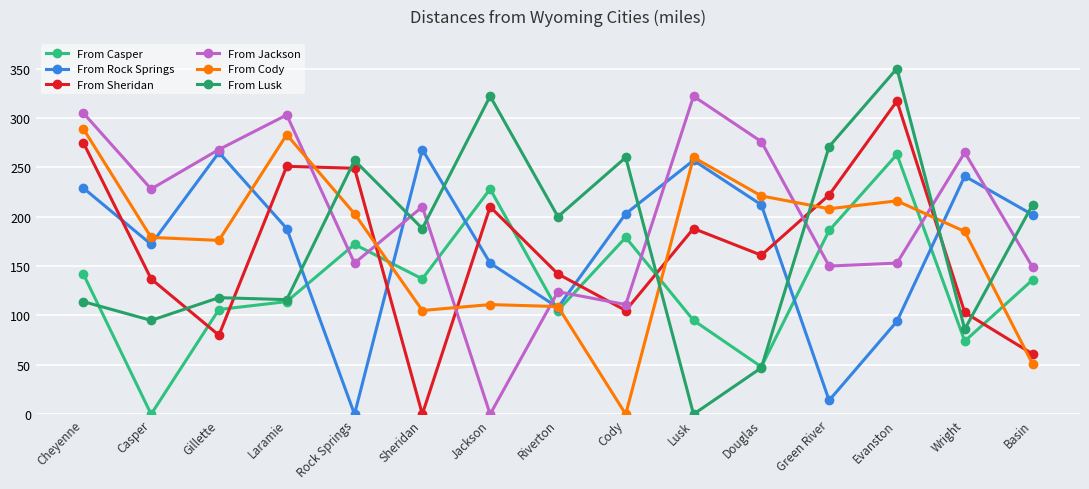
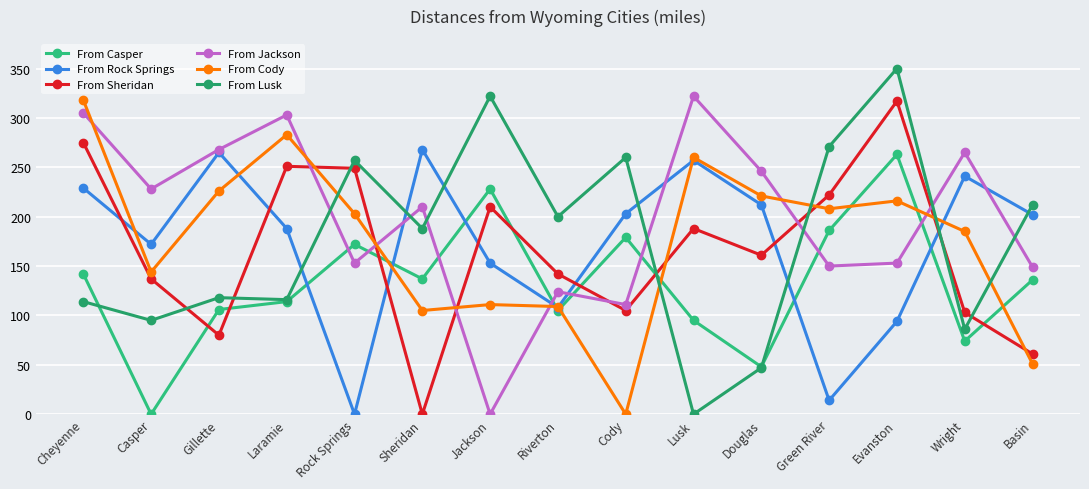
From Cody, Cheyenne: 290 -> 320
From Cody, Casper: 180 -> 140
From Cody, Gillette: 180 -> 230
From Jackson, Douglas: 280 -> 250
